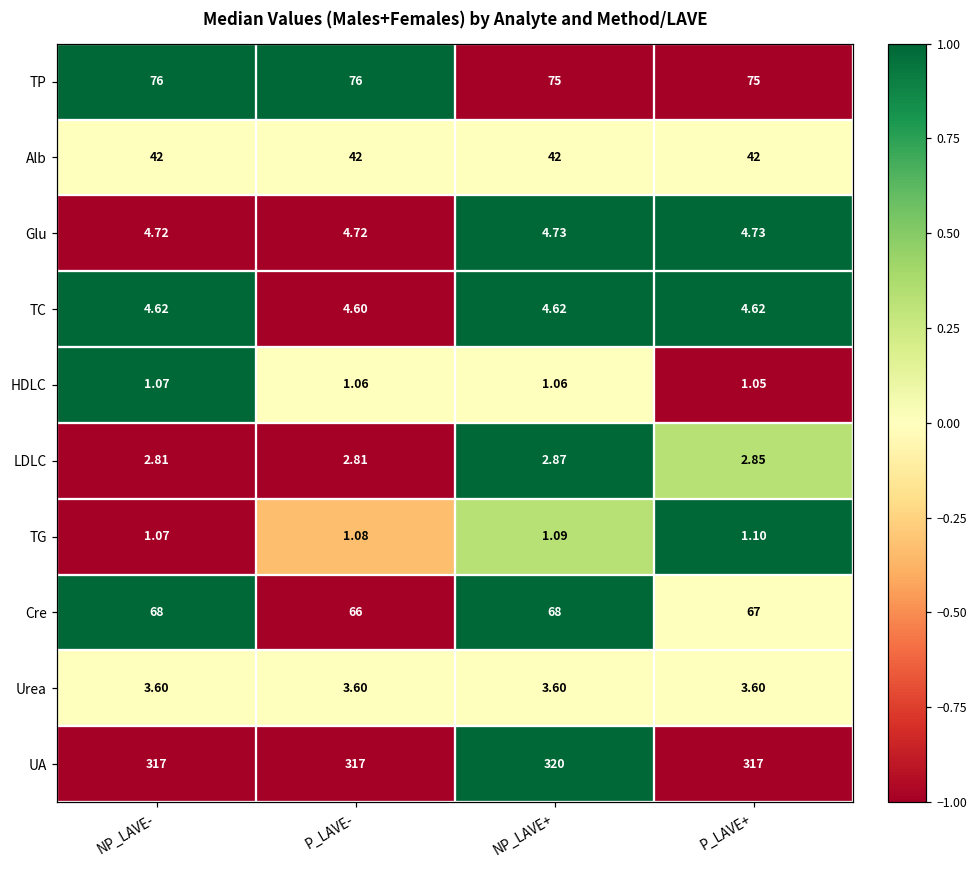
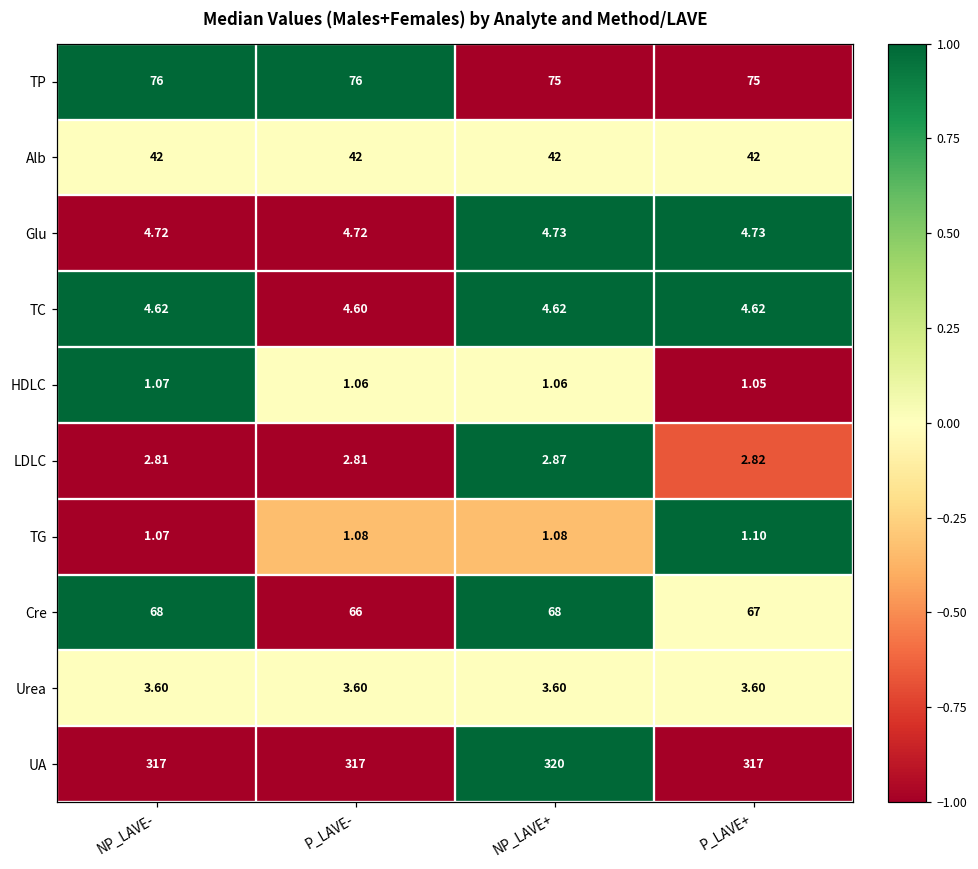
LDLC, P_LAVE+: 2.85 -> 2.82
TG, NP_LAVE+: 1.09 -> 1.08
